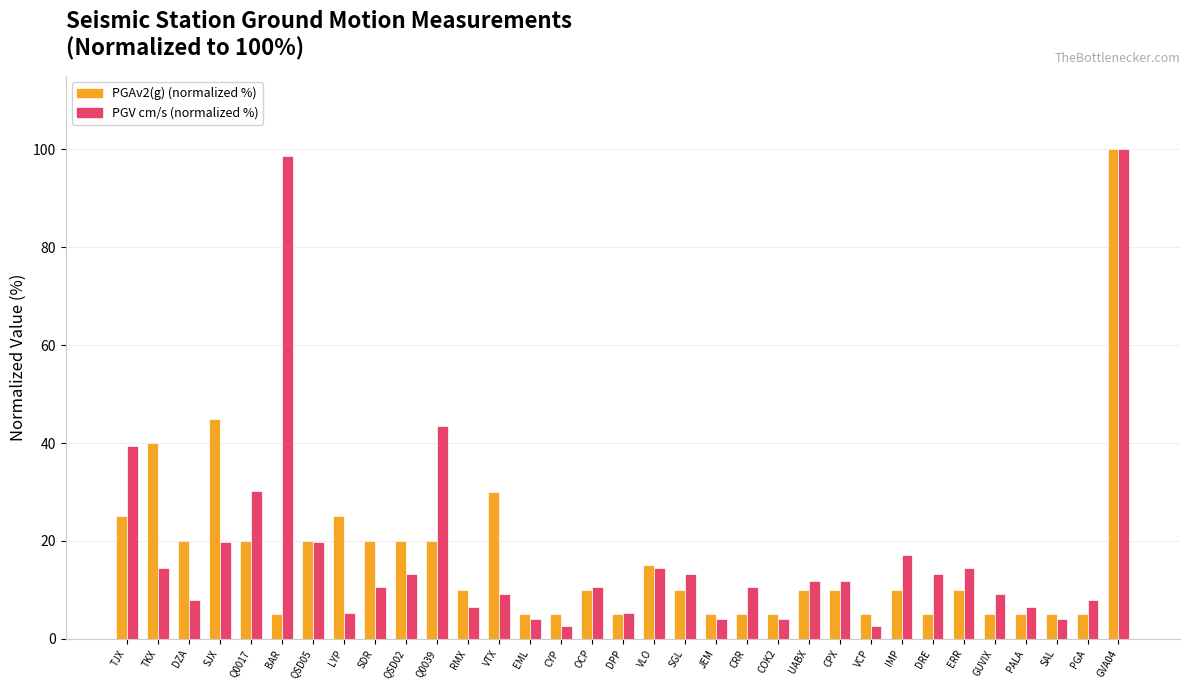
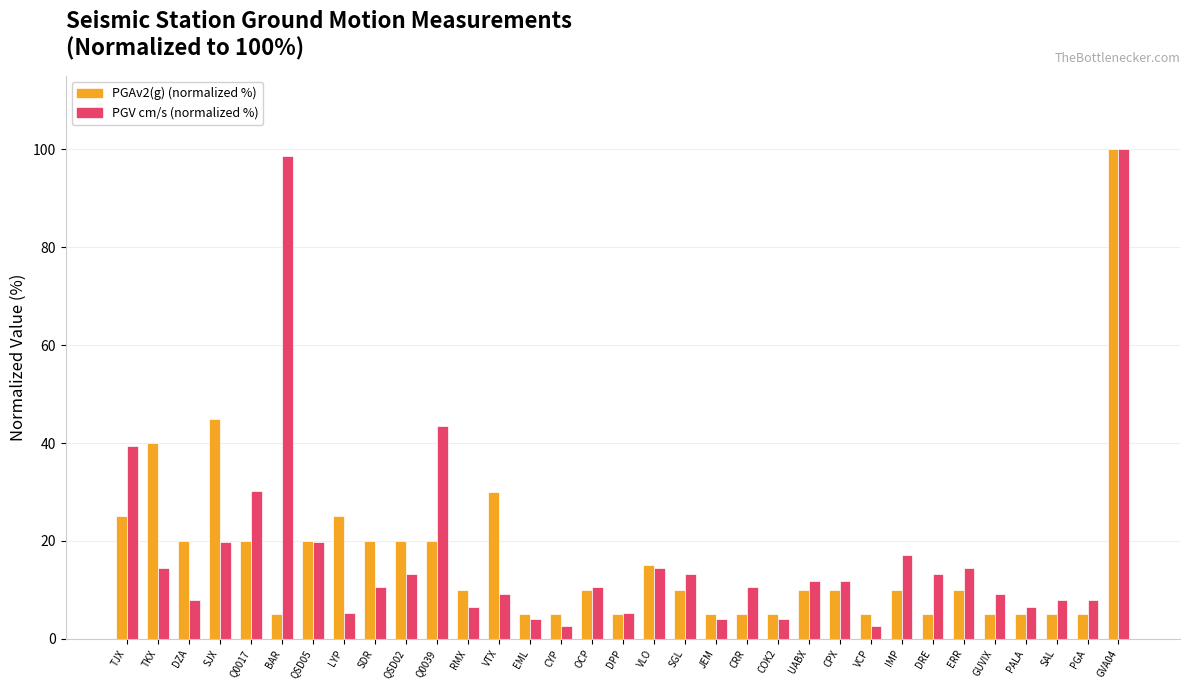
PGV cm/s (normalized %), SAL: 4 -> 8
